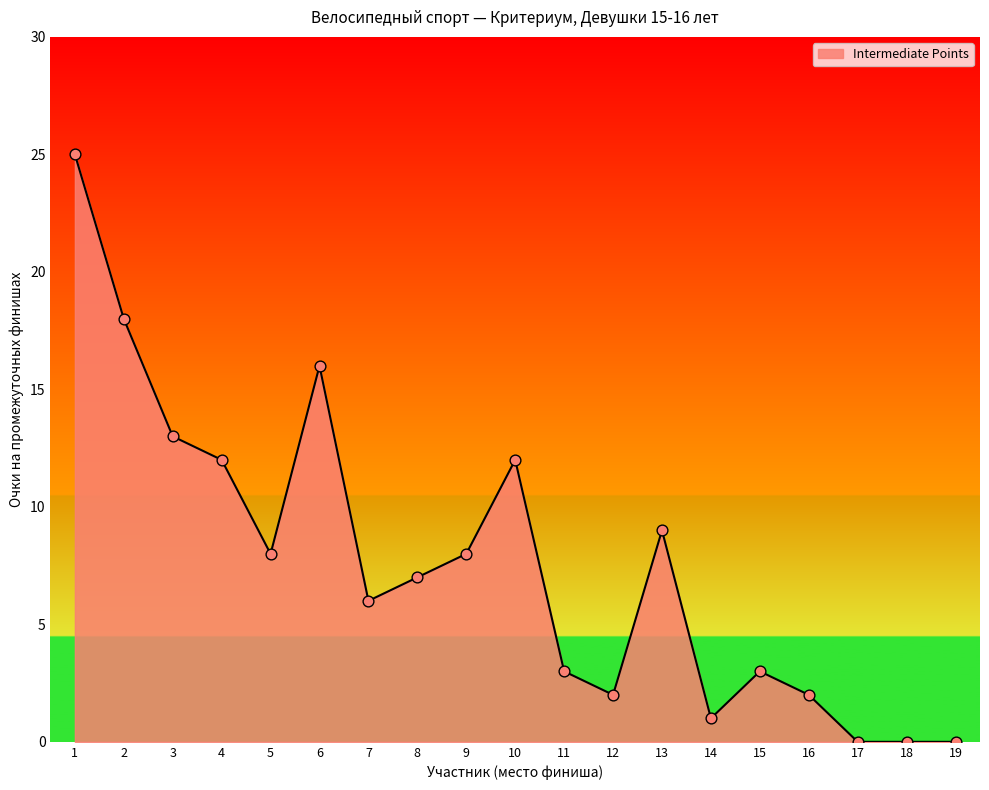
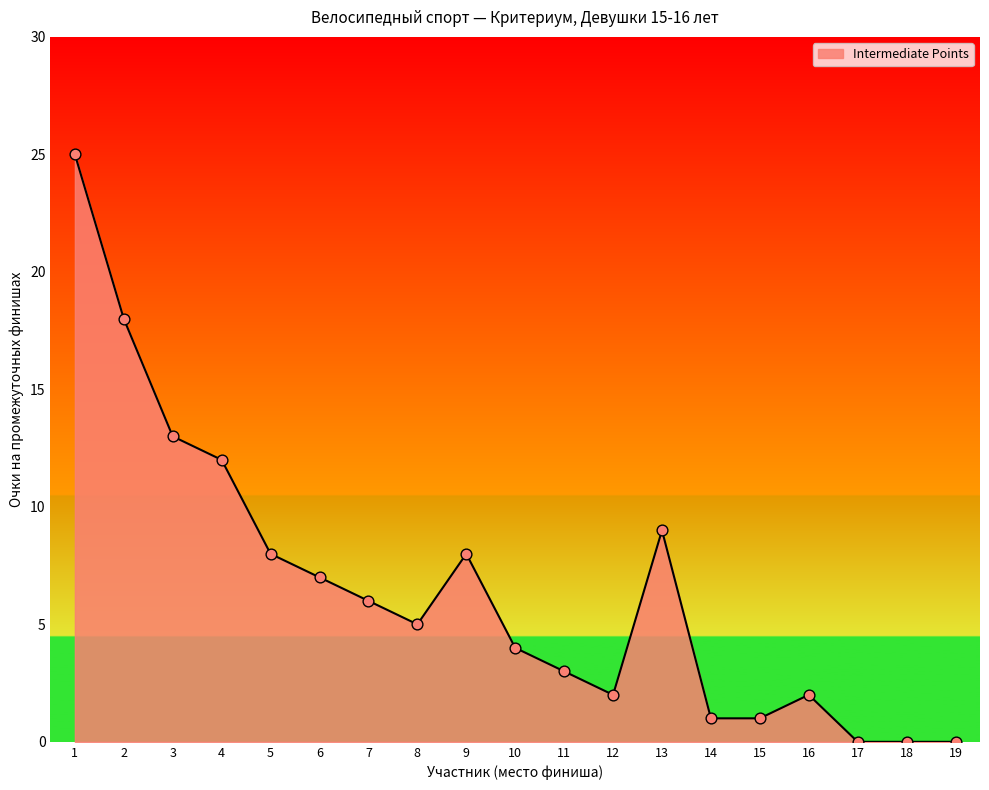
6: 16 -> 7
8: 7 -> 5
10: 12 -> 4
15: 3 -> 1
